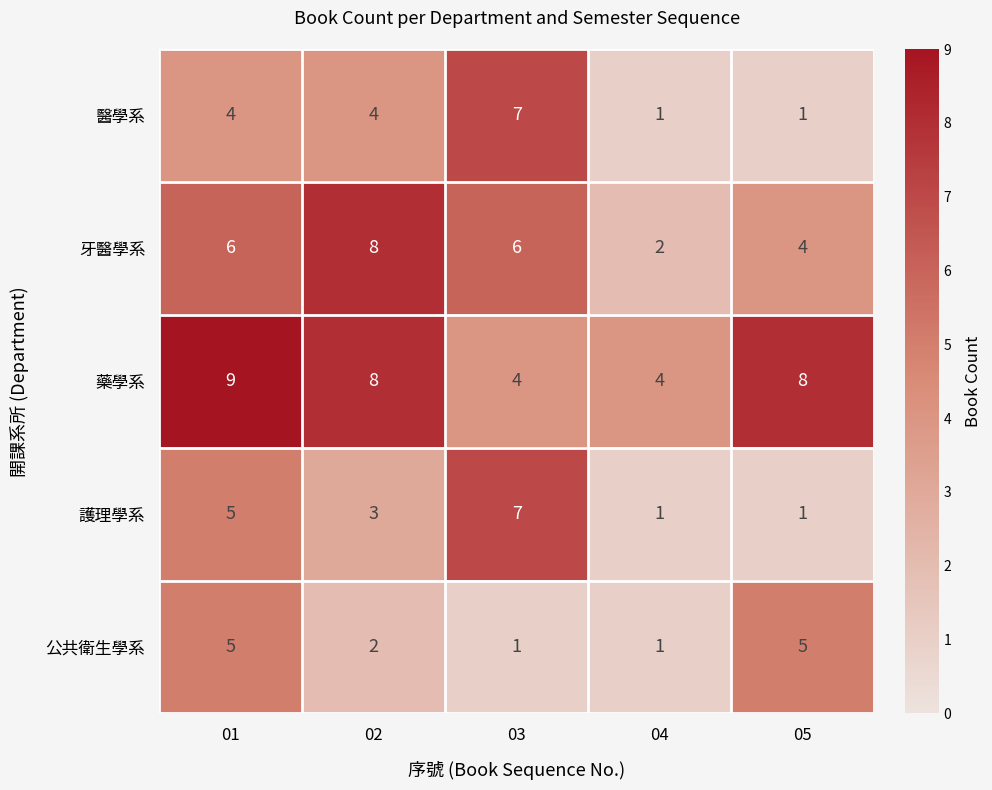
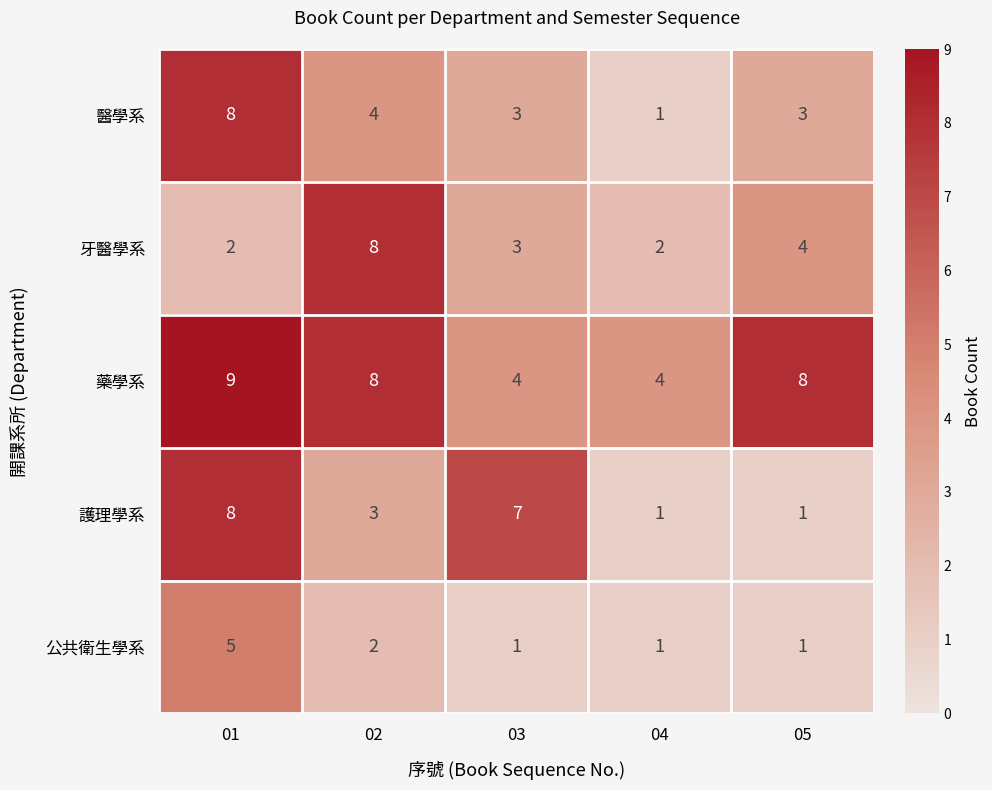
醫學系, 01: 4 -> 8
醫學系, 03: 7 -> 3
醫學系, 05: 1 -> 3
牙醫學系, 01: 6 -> 2
牙醫學系, 03: 6 -> 3
護理學系, 01: 5 -> 8
公共衛生學系, 05: 5 -> 1
